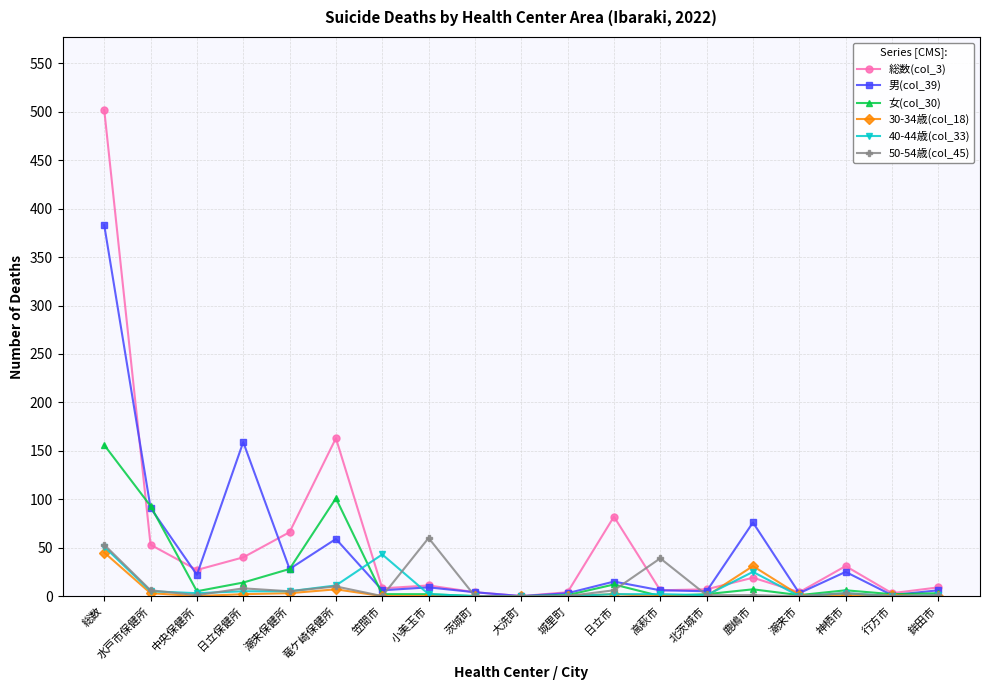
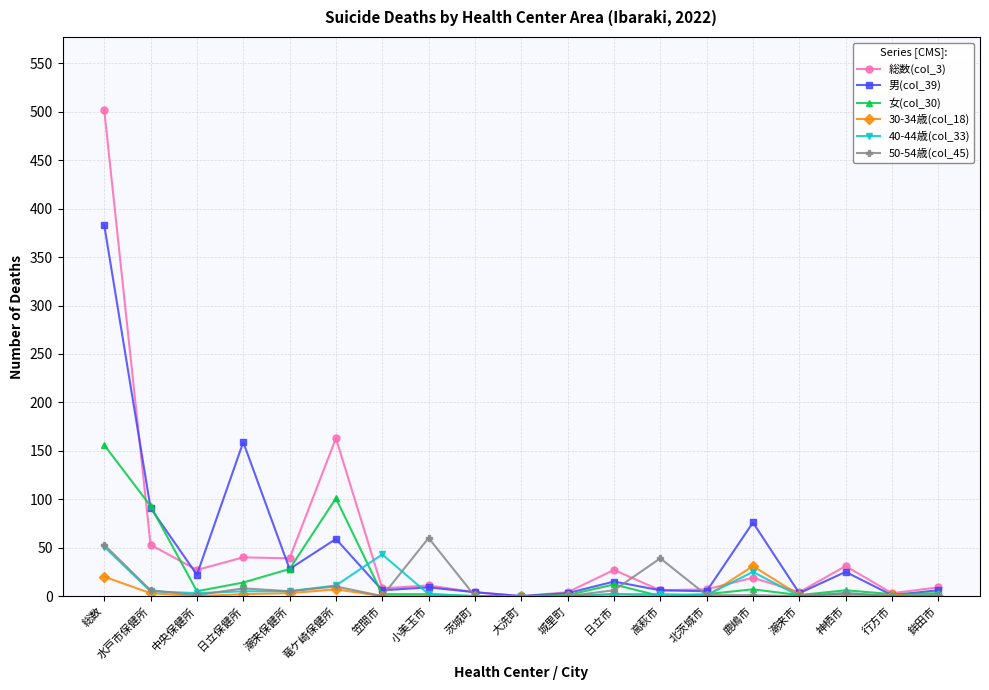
30-34歳(col_18), 総数: 50 -> 20
総数(col_3), 潮来保健所: 70 -> 40
総数(col_3), 日立市: 80 -> 30
